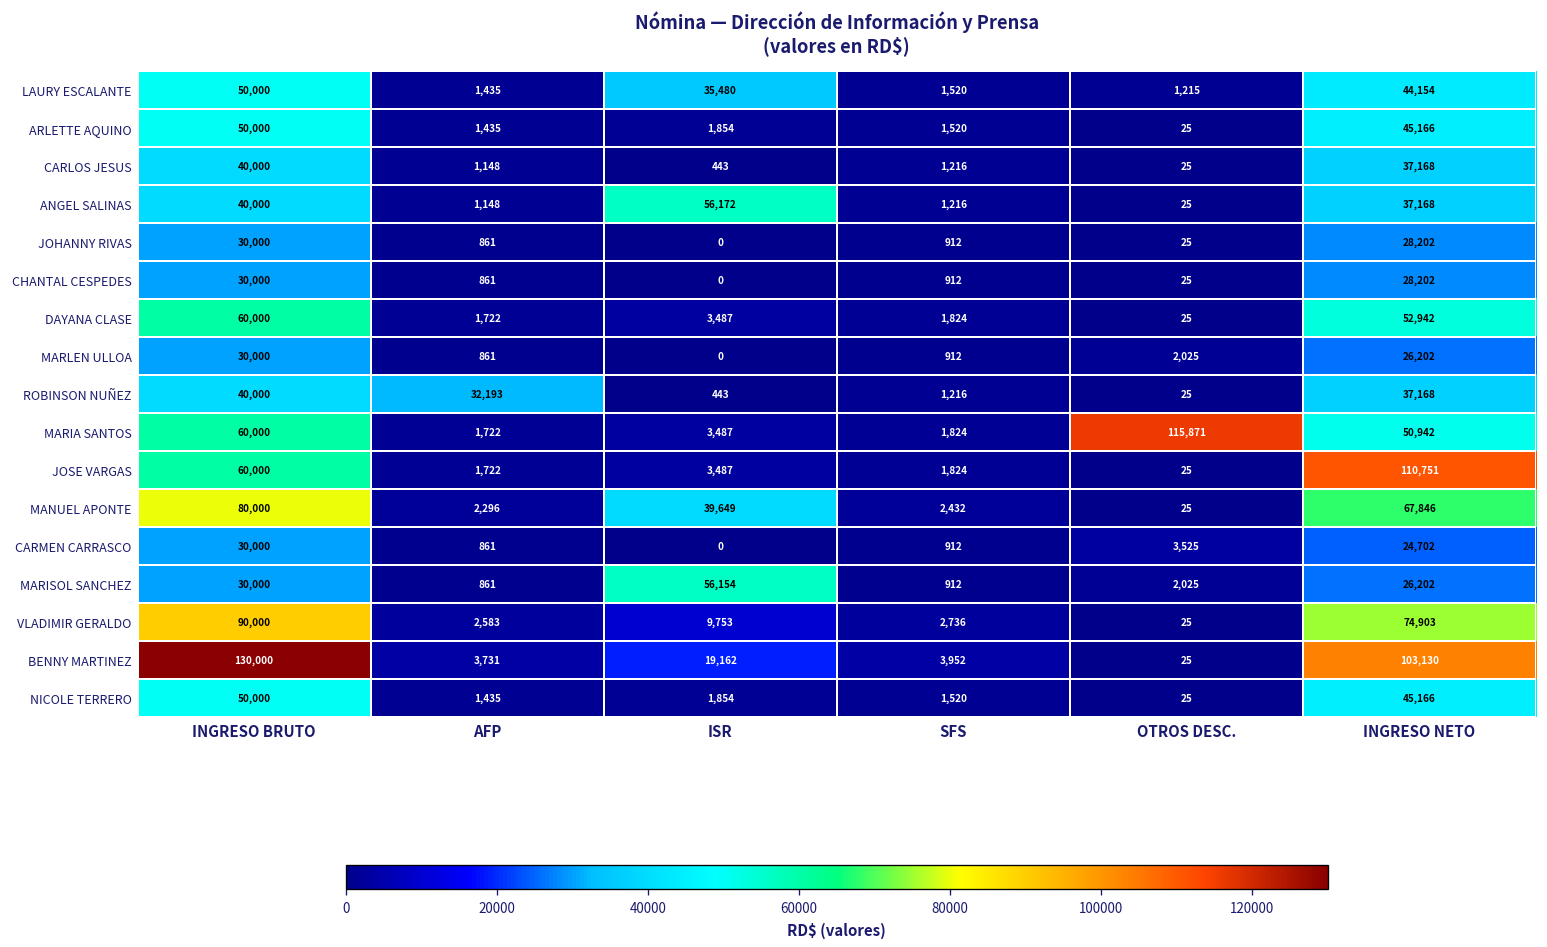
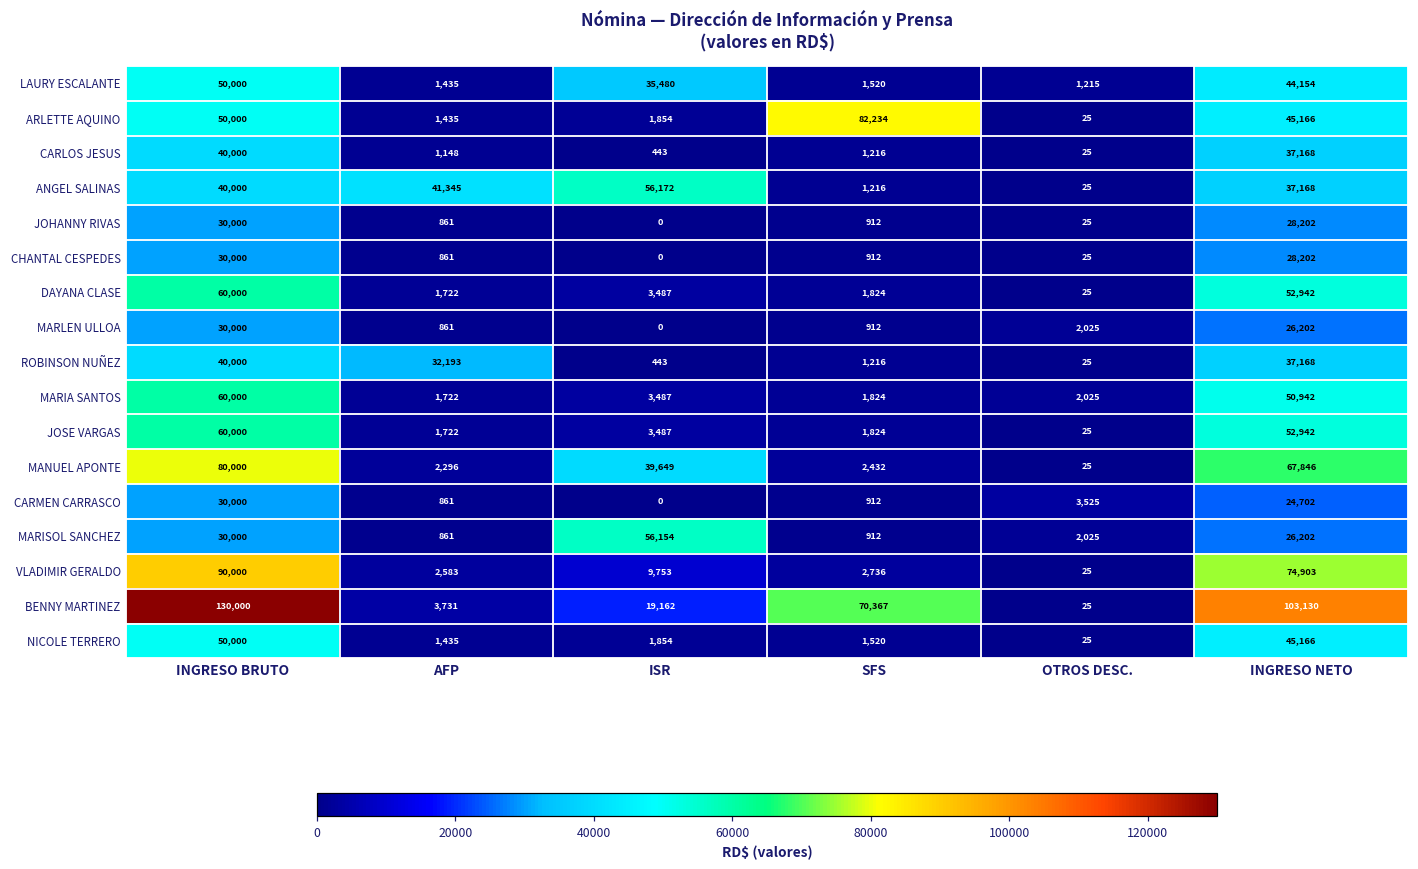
ARLETTE AQUINO, SFS: 1,520 -> 82,234
ANGEL SALINAS, AFP: 1,148 -> 41,345
MARIA SANTOS, OTROS DESC.: 115,871 -> 2,025
JOSE VARGAS, INGRESO NETO: 110,751 -> 52,942
BENNY MARTINEZ, SFS: 3,952 -> 70,367
